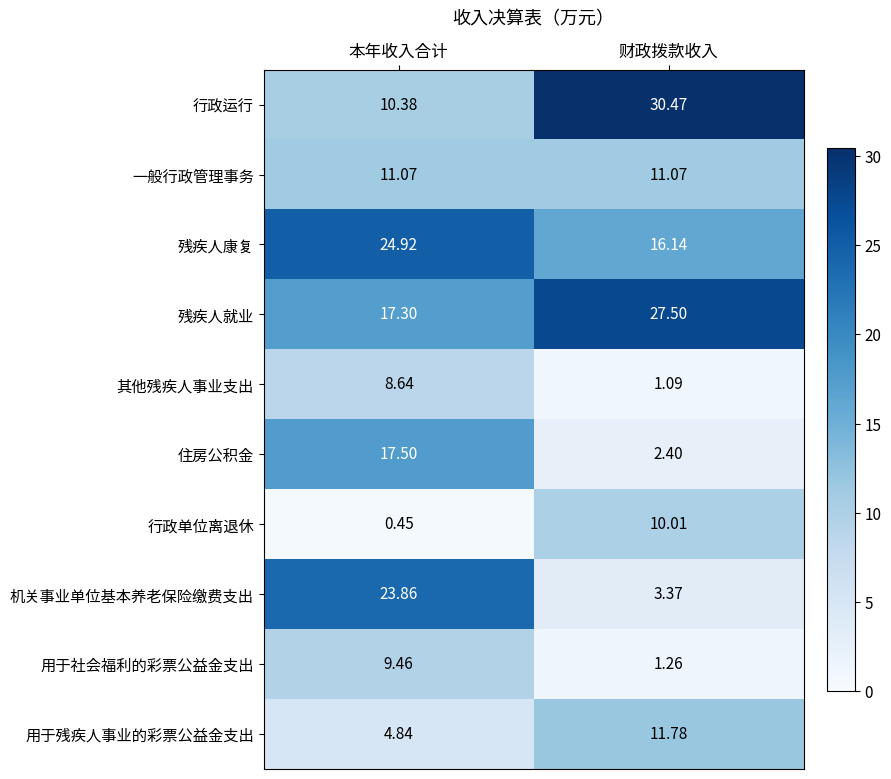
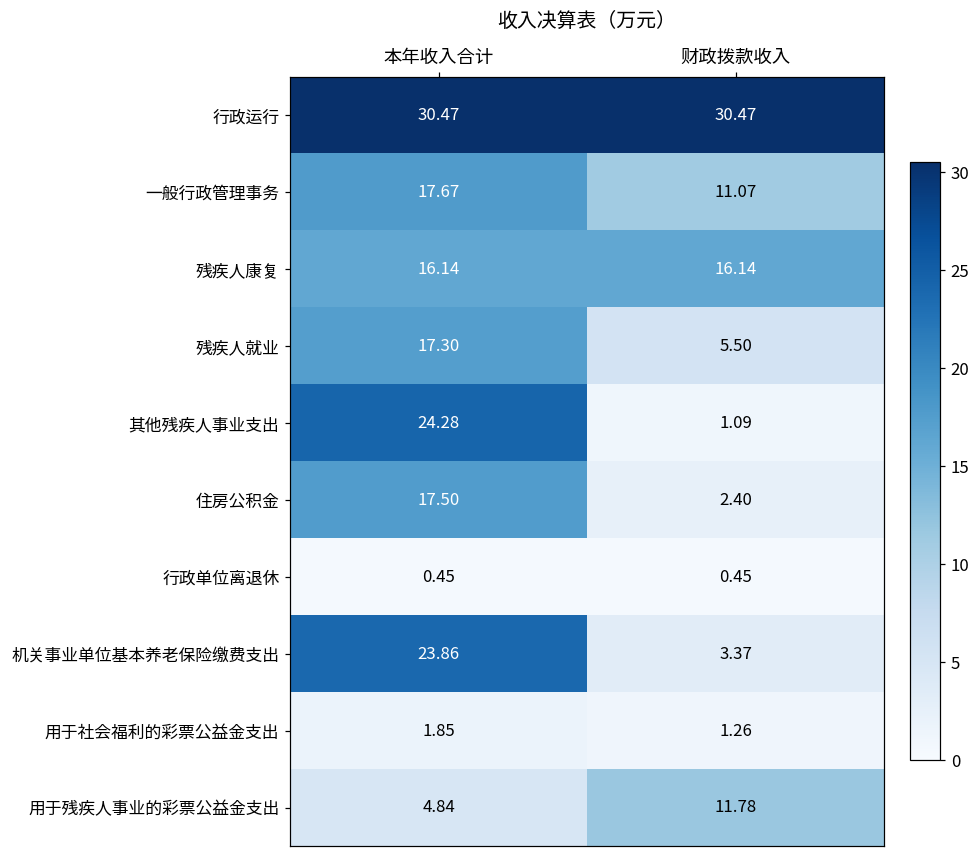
行政运行, 本年收入合计: 10.38 -> 30.47
一般行政管理事务, 本年收入合计: 11.07 -> 17.67
残疾人康复, 本年收入合计: 24.92 -> 16.14
残疾人就业, 财政拨款收入: 27.50 -> 5.50
其他残疾人事业支出, 本年收入合计: 8.64 -> 24.28
行政单位离退休, 财政拨款收入: 10.01 -> 0.45
用于社会福利的彩票公益金支出, 本年收入合计: 9.46 -> 1.85
